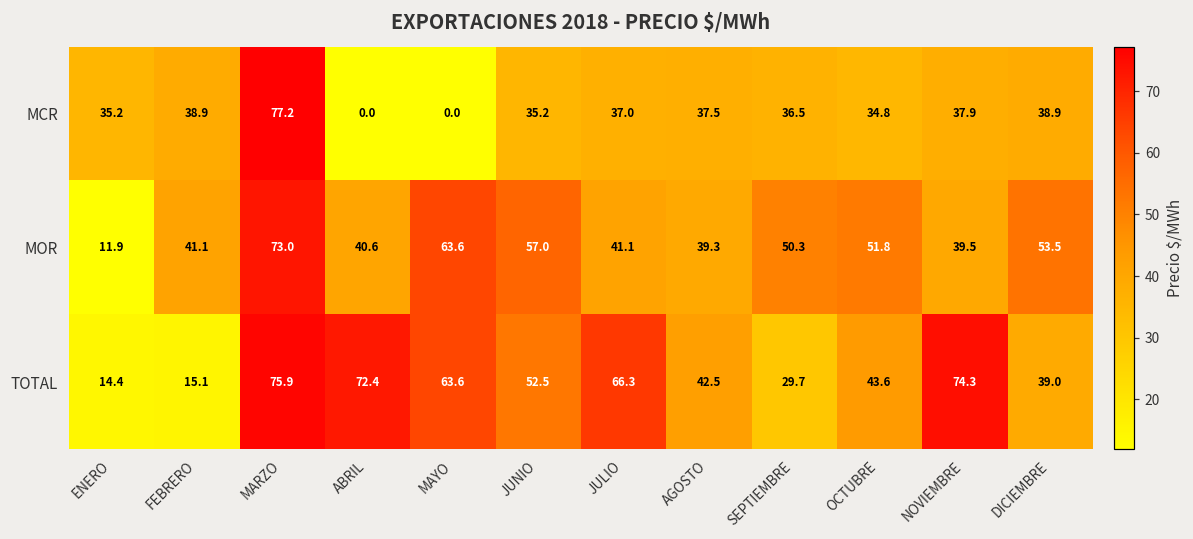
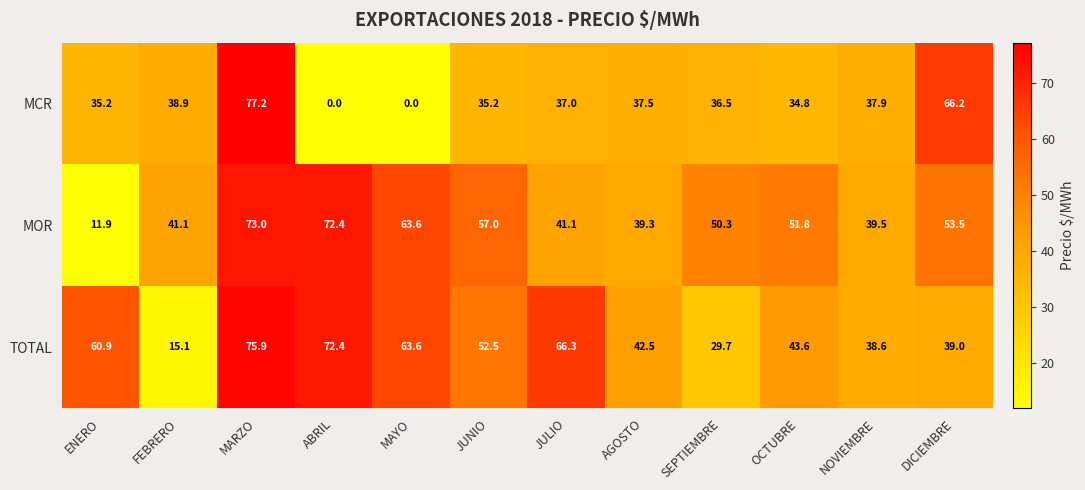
MCR, DICIEMBRE: 38.9 -> 66.2
MOR, ABRIL: 40.6 -> 72.4
TOTAL, ENERO: 14.4 -> 60.9
TOTAL, NOVIEMBRE: 74.3 -> 38.6
